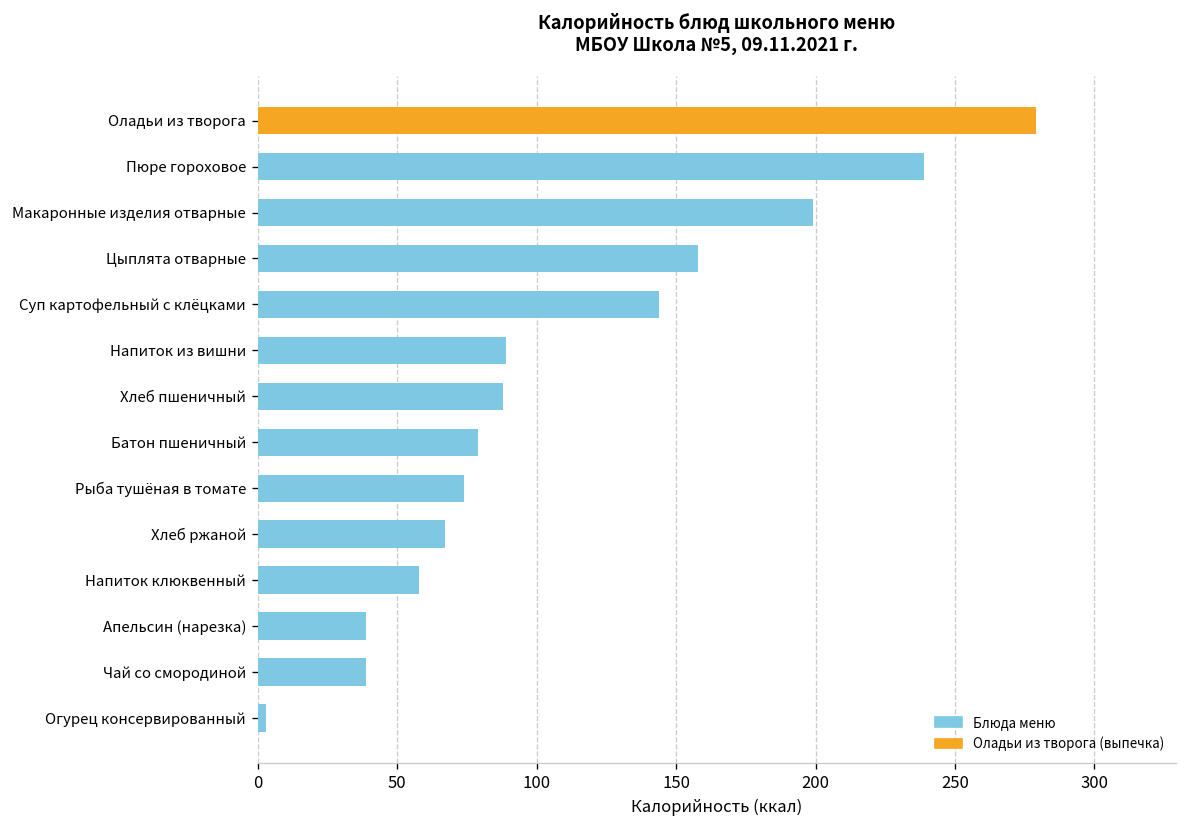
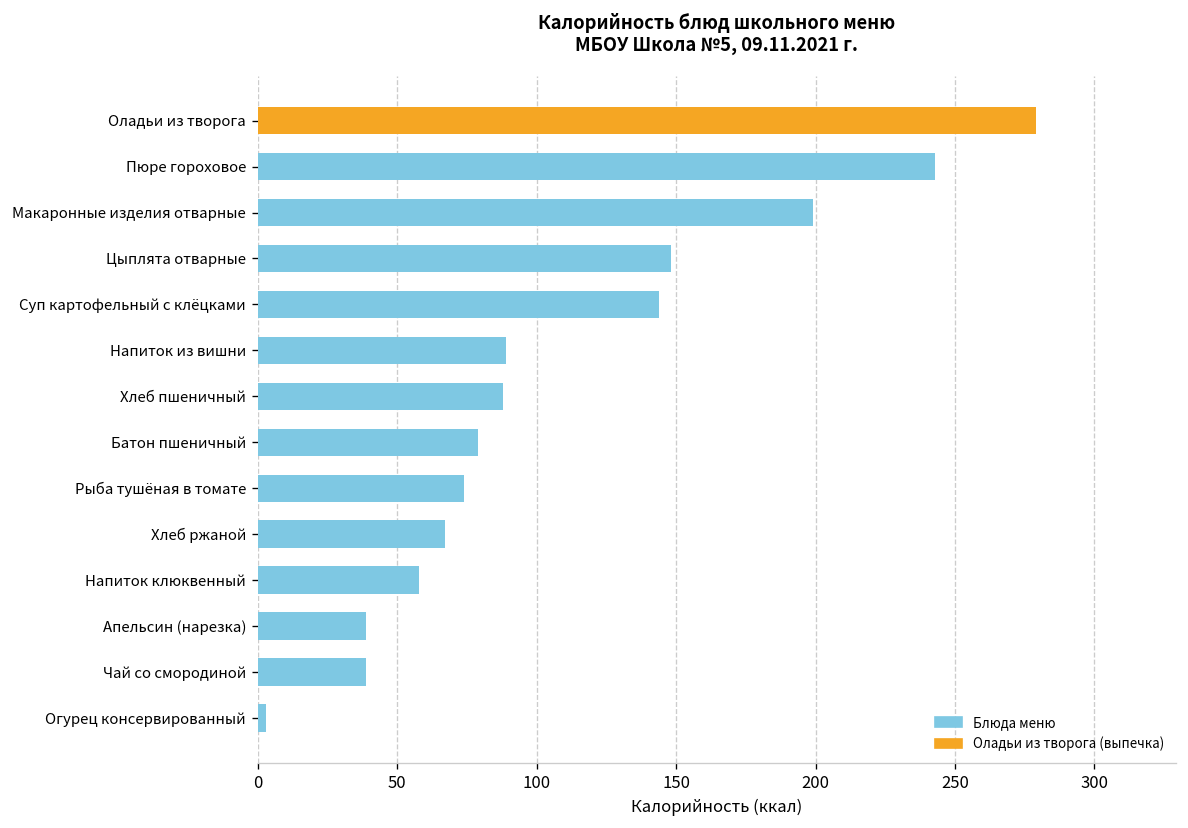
Пюре гороховое: 239 -> 243
Цыплята отварные: 158 -> 148
